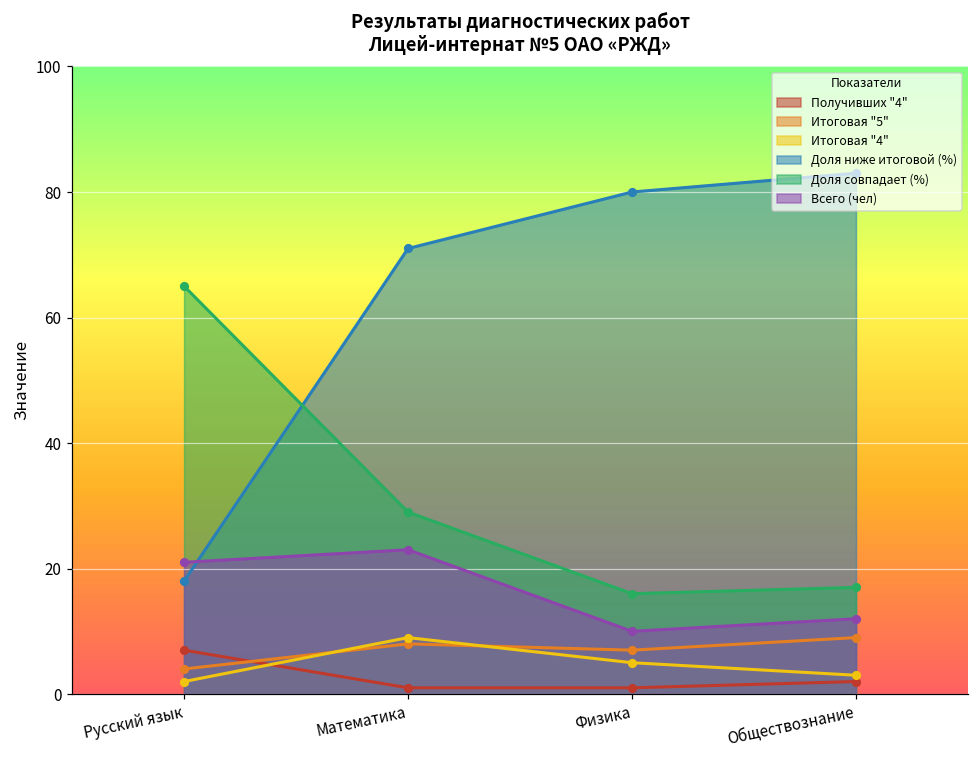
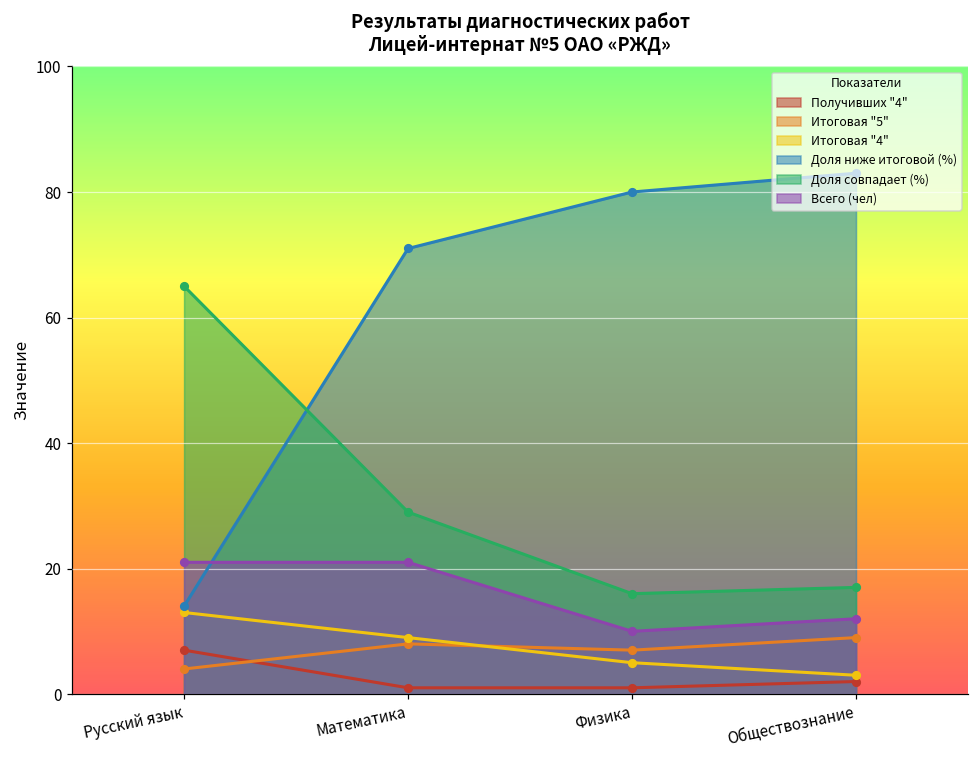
Итоговая "4", Русский язык: 2 -> 13
Доля ниже итоговой (%), Русский язык: 18 -> 14
Всего (чел), Математика: 23 -> 21
